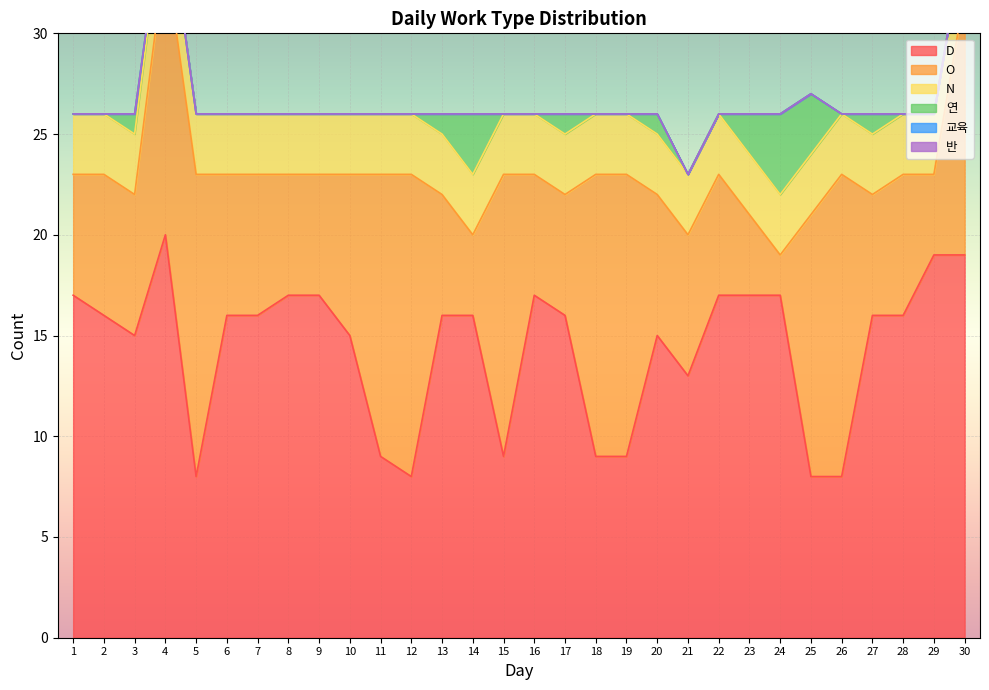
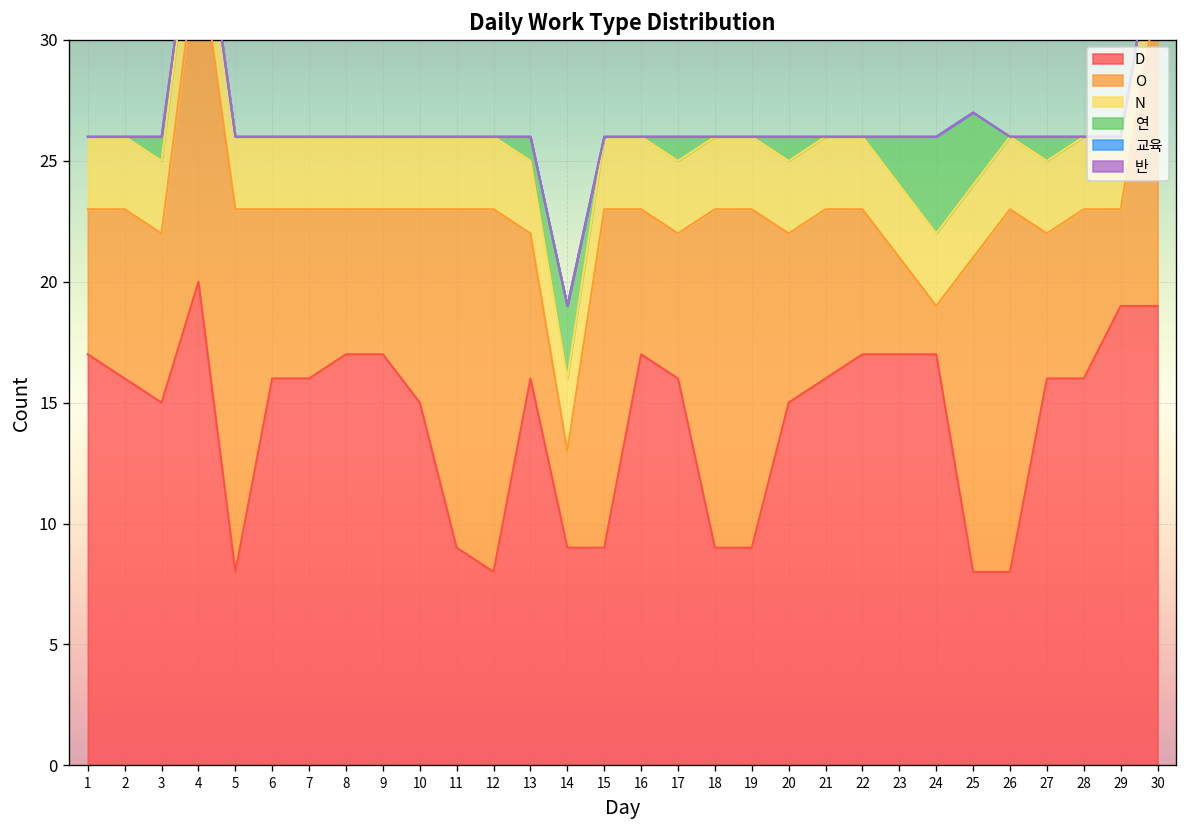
D, 14: 16 -> 9
D, 21: 13 -> 16
